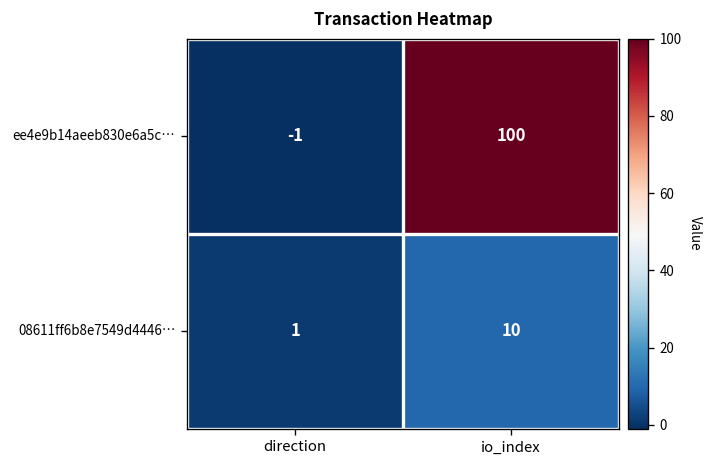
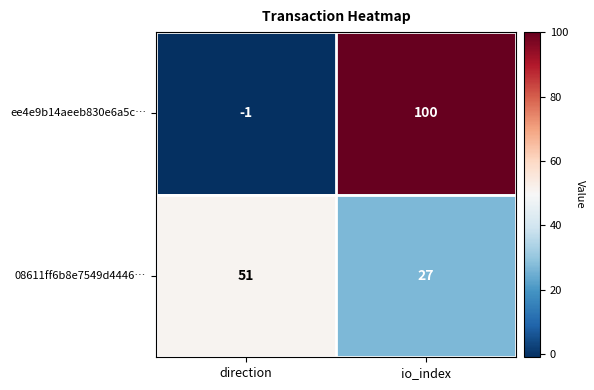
08611ff6b8e7549d4446…, direction: 1 -> 51
08611ff6b8e7549d4446…, io_index: 10 -> 27
